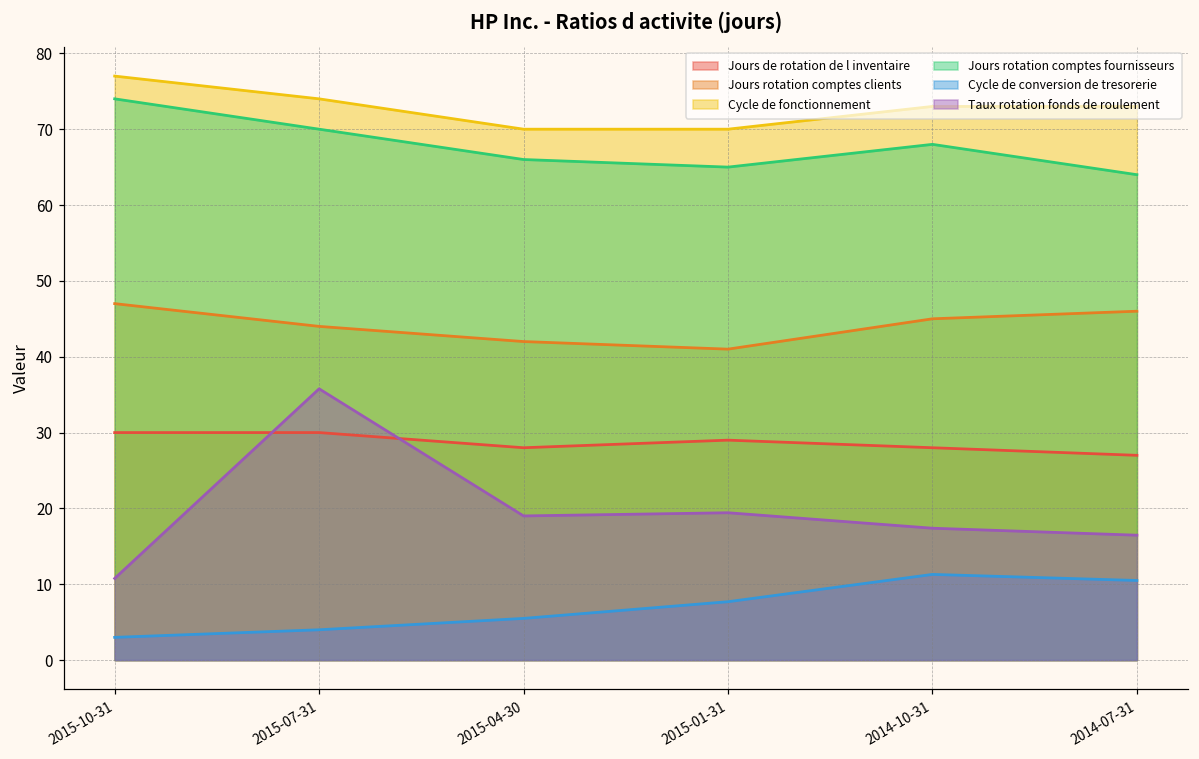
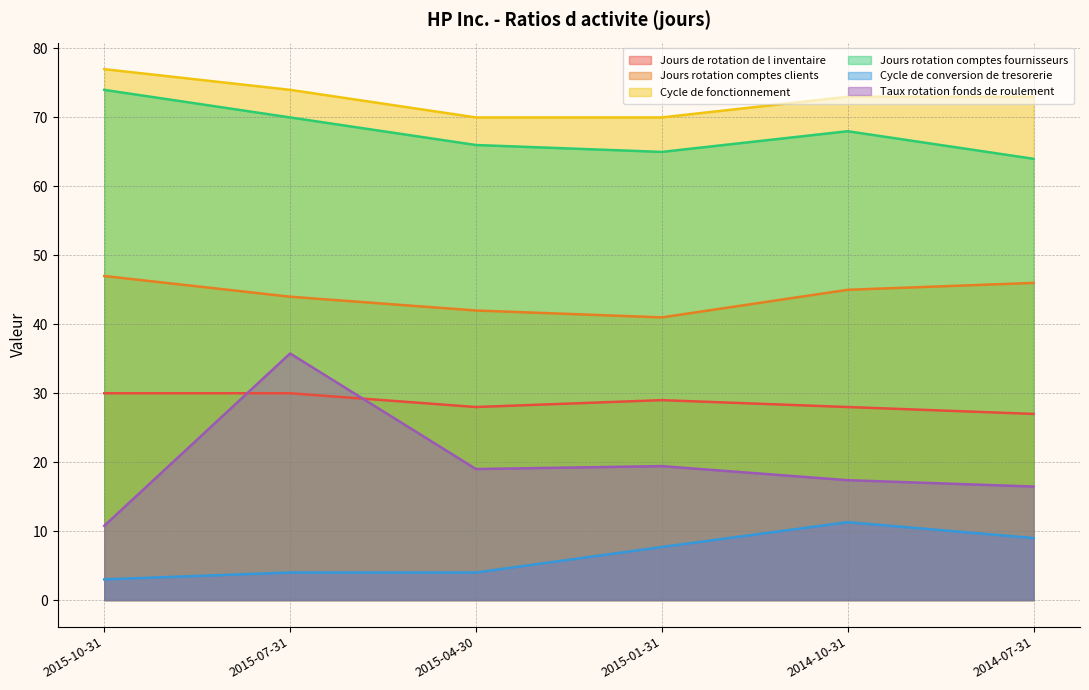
Cycle de conversion de tresorerie, 2015-04-30: 6 -> 4
Cycle de conversion de tresorerie, 2014-07-31: 11 -> 9
